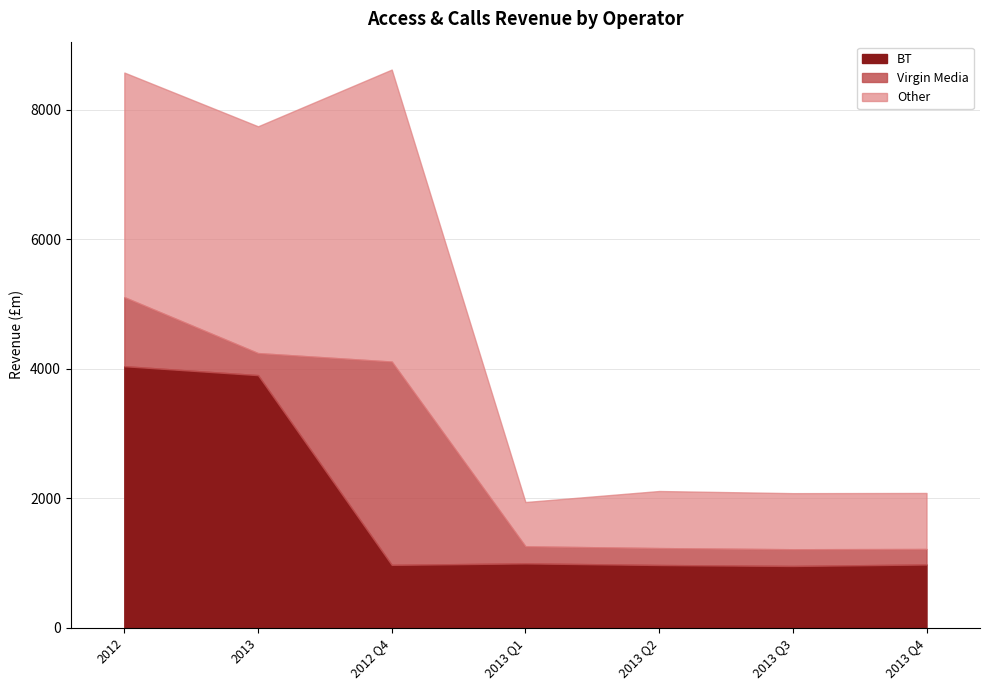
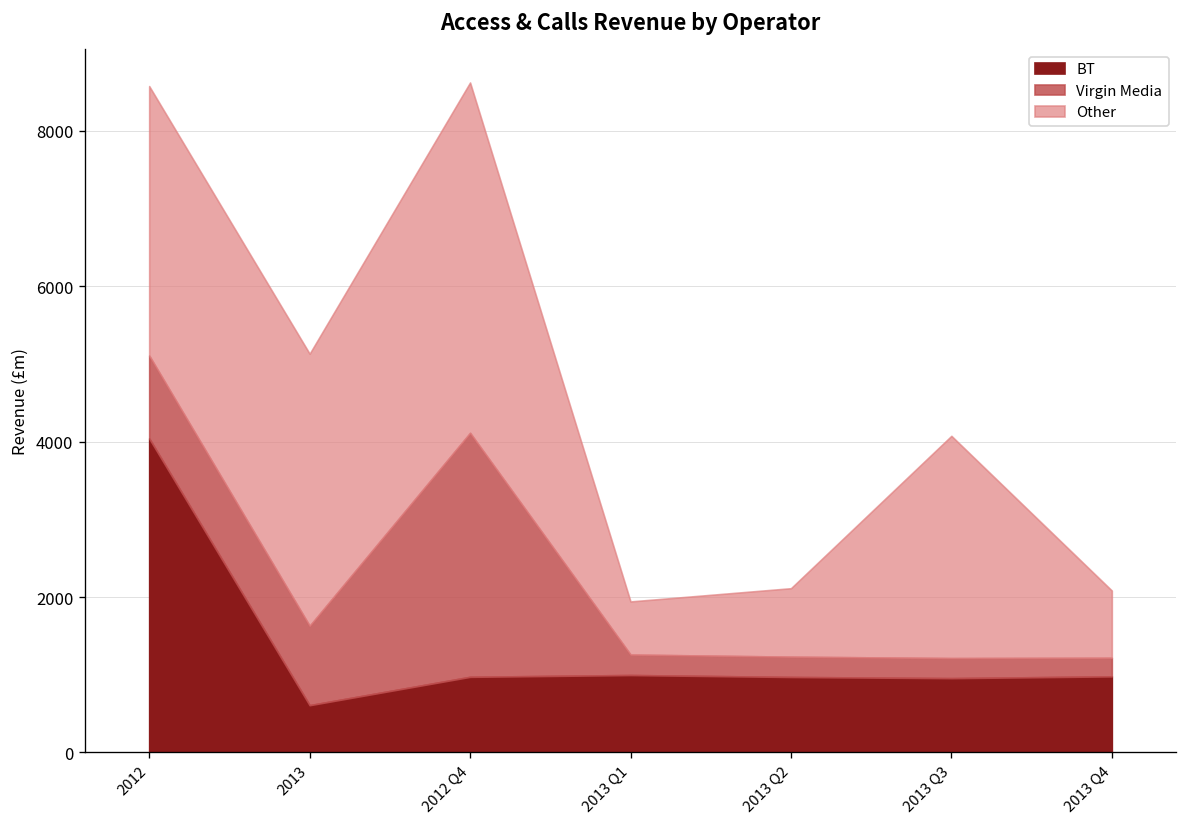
BT, 2013: 3900 -> 600
Virgin Media, 2013: 300 -> 1000
Other, 2013 Q3: 900 -> 2900
